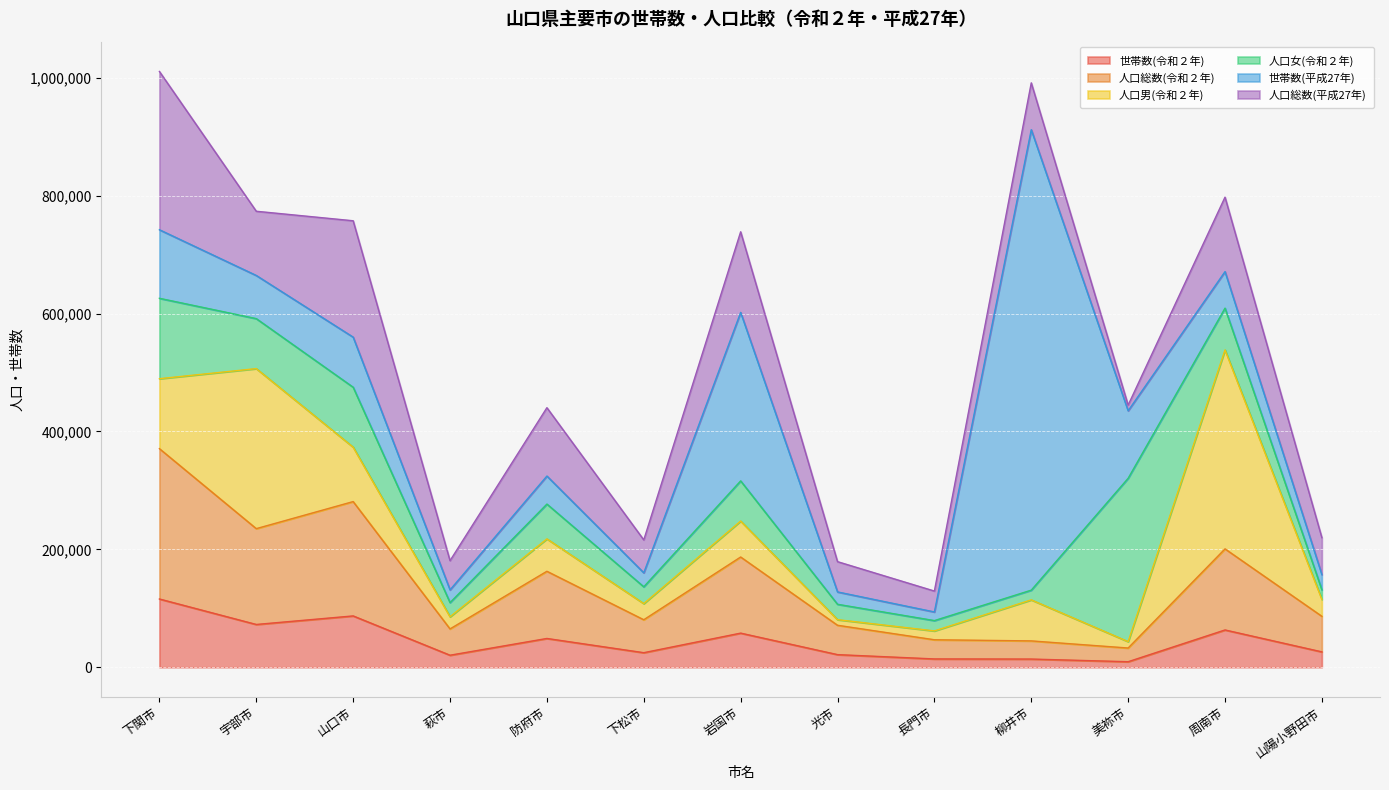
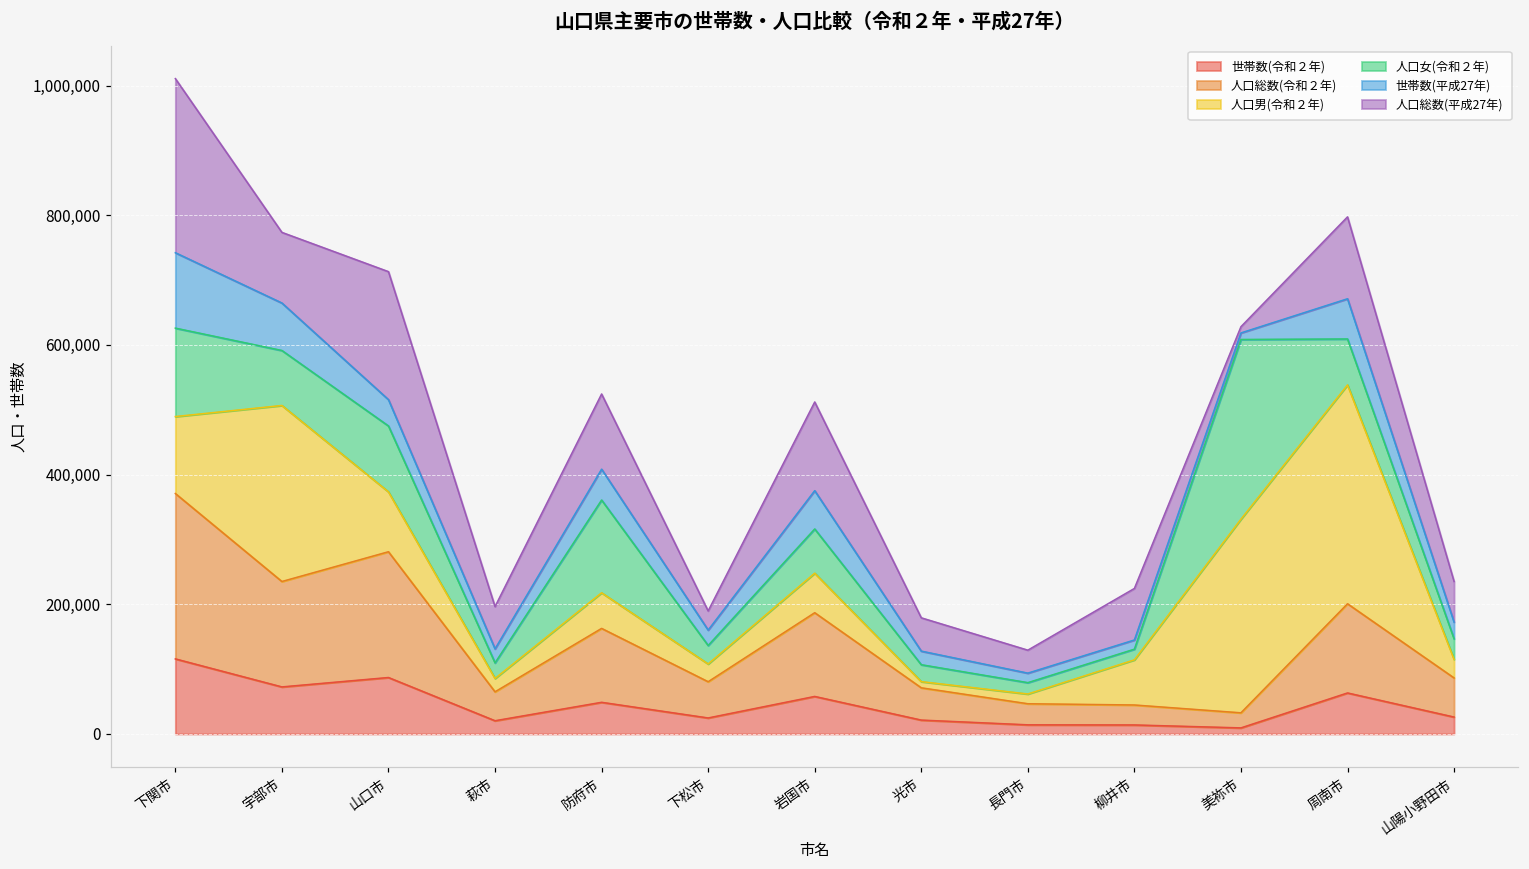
世帯数(平成27年), 山口市: 80,000 -> 40,000
人口総数(平成27年), 萩市: 50,000 -> 70,000
人口女(令和２年), 防府市: 60,000 -> 140,000
人口総数(平成27年), 下松市: 60,000 -> 30,000
世帯数(平成27年), 岩国市: 290,000 -> 60,000
世帯数(平成27年), 柳井市: 780,000 -> 10,000
人口男(令和２年), 美祢市: 10,000 -> 300,000
世帯数(平成27年), 美祢市: 110,000 -> 10,000
人口女(令和２年), 山陽小野田市: 20,000 -> 30,000
